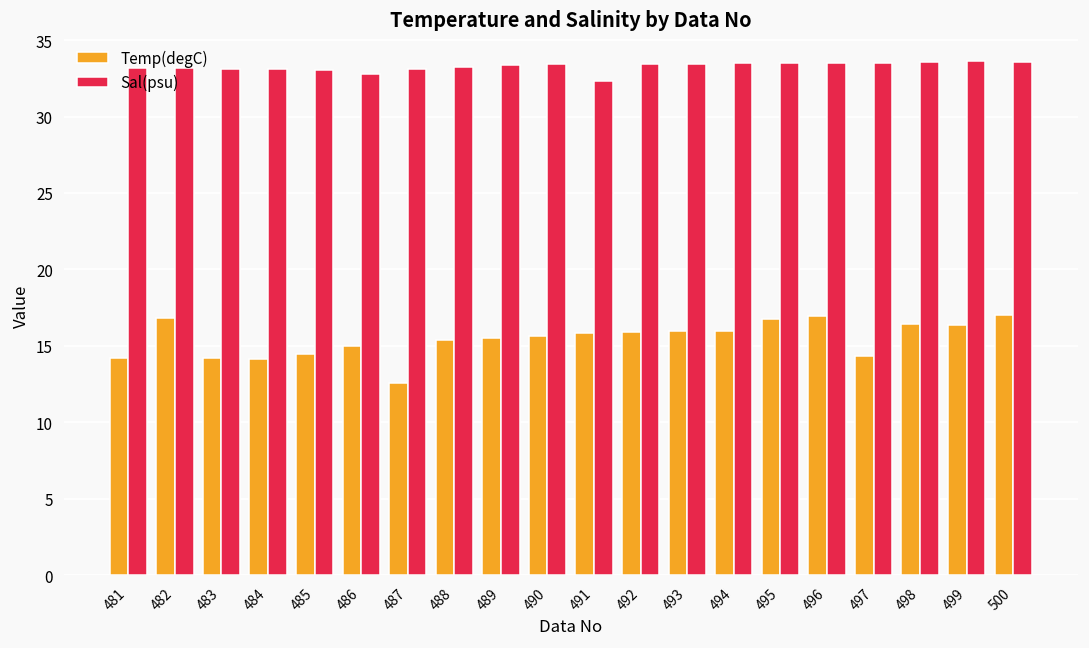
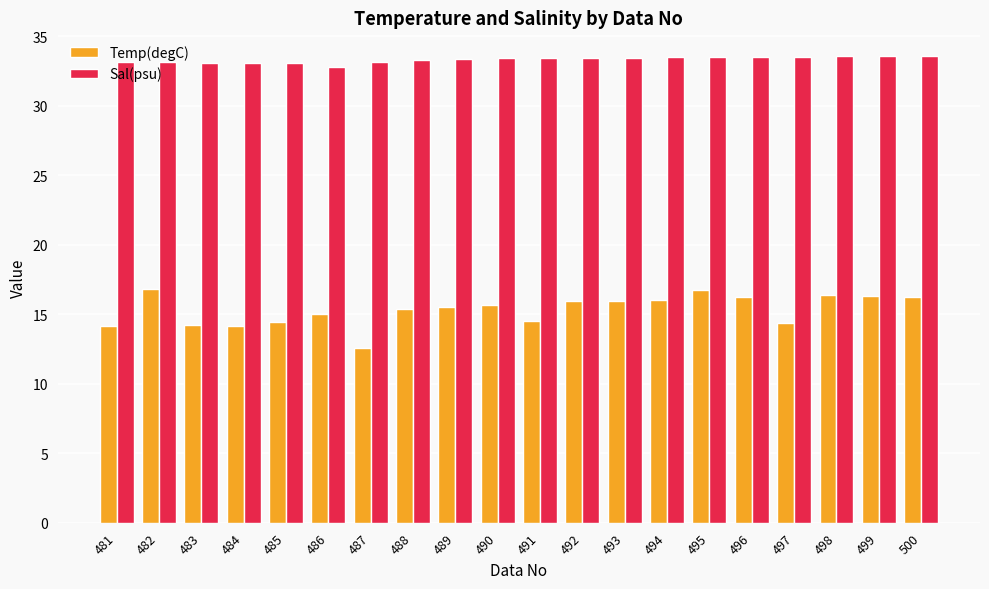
Temp(degC), 491: 15.8 -> 14.5
Sal(psu), 491: 32.3 -> 33.4
Temp(degC), 496: 16.9 -> 16.3
Temp(degC), 500: 17.0 -> 16.2
